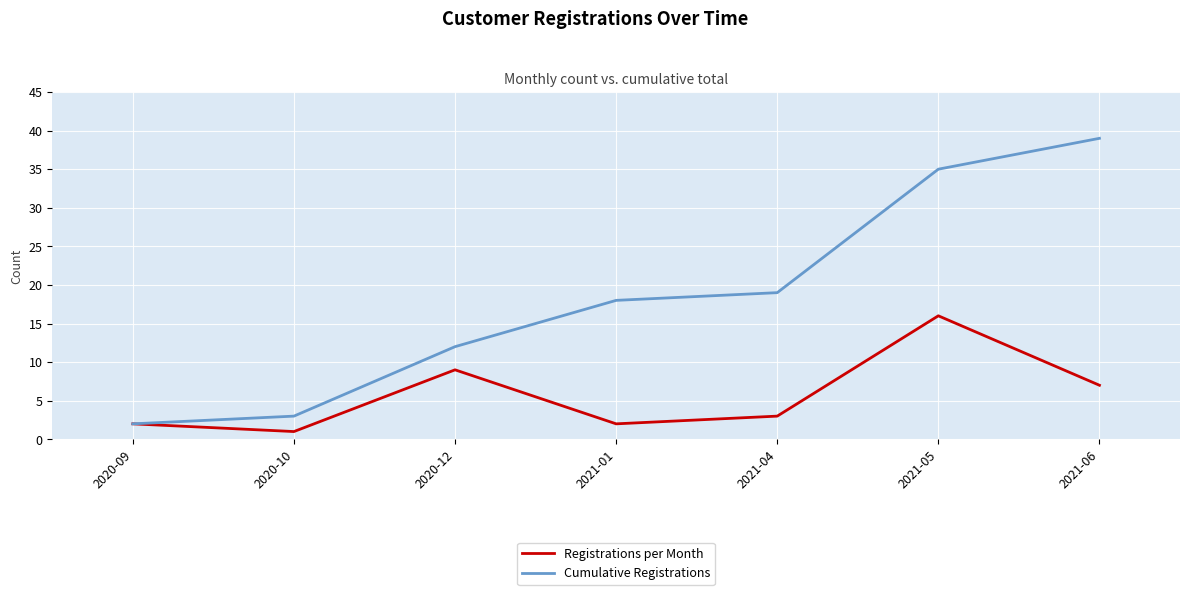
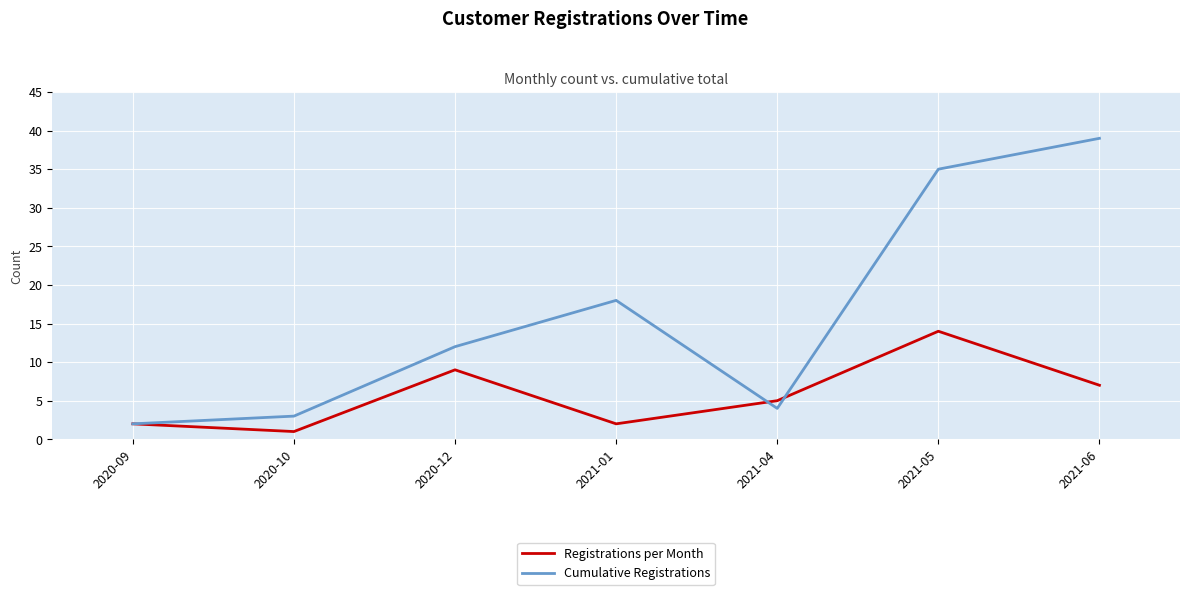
Registrations per Month, 2021-04: 3 -> 5
Cumulative Registrations, 2021-04: 19 -> 4
Registrations per Month, 2021-05: 16 -> 14
